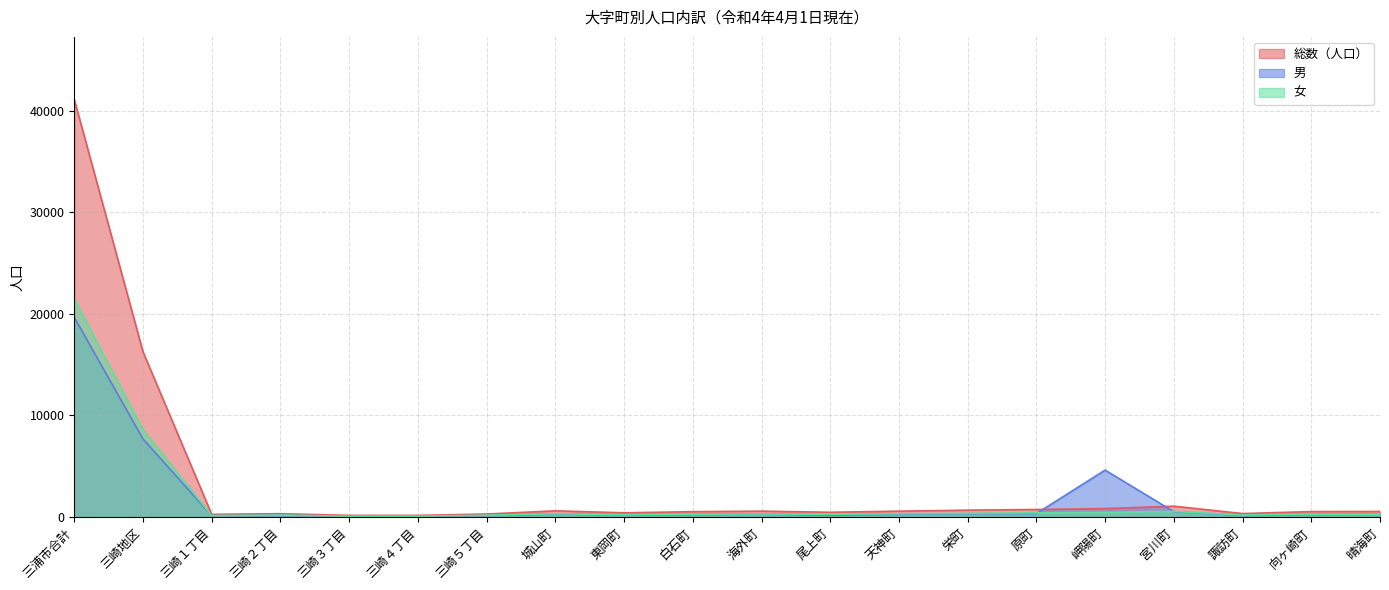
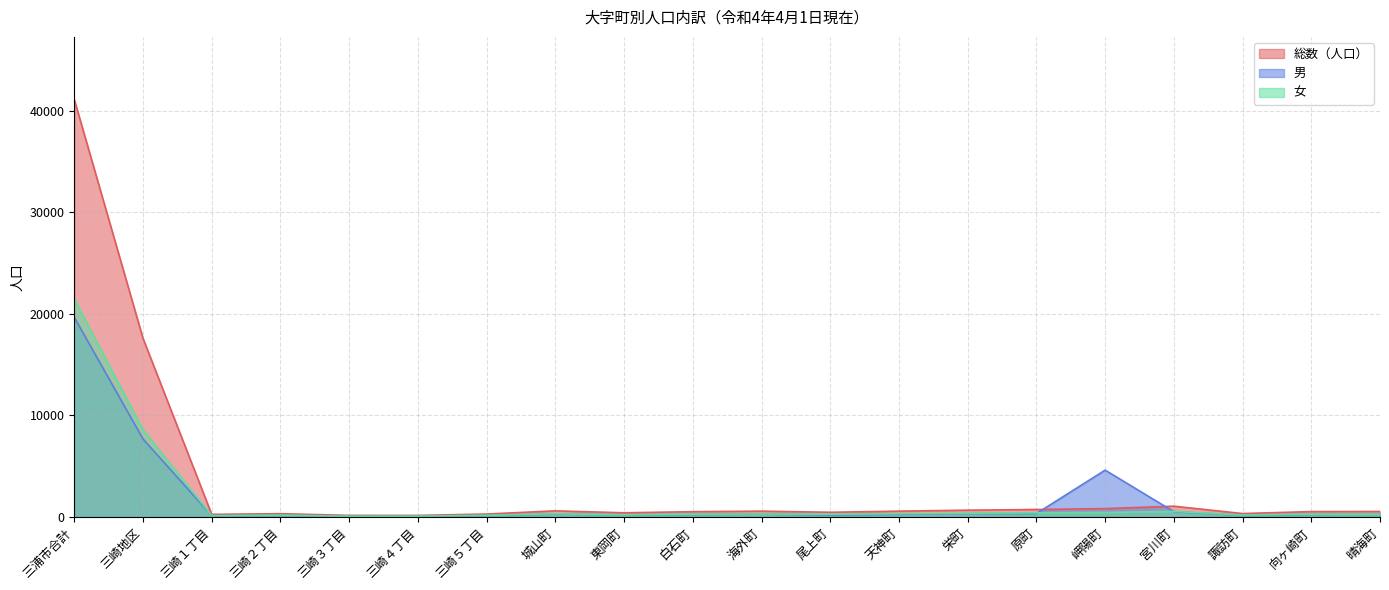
総数（人口）, 三崎地区: 16300 -> 17600
